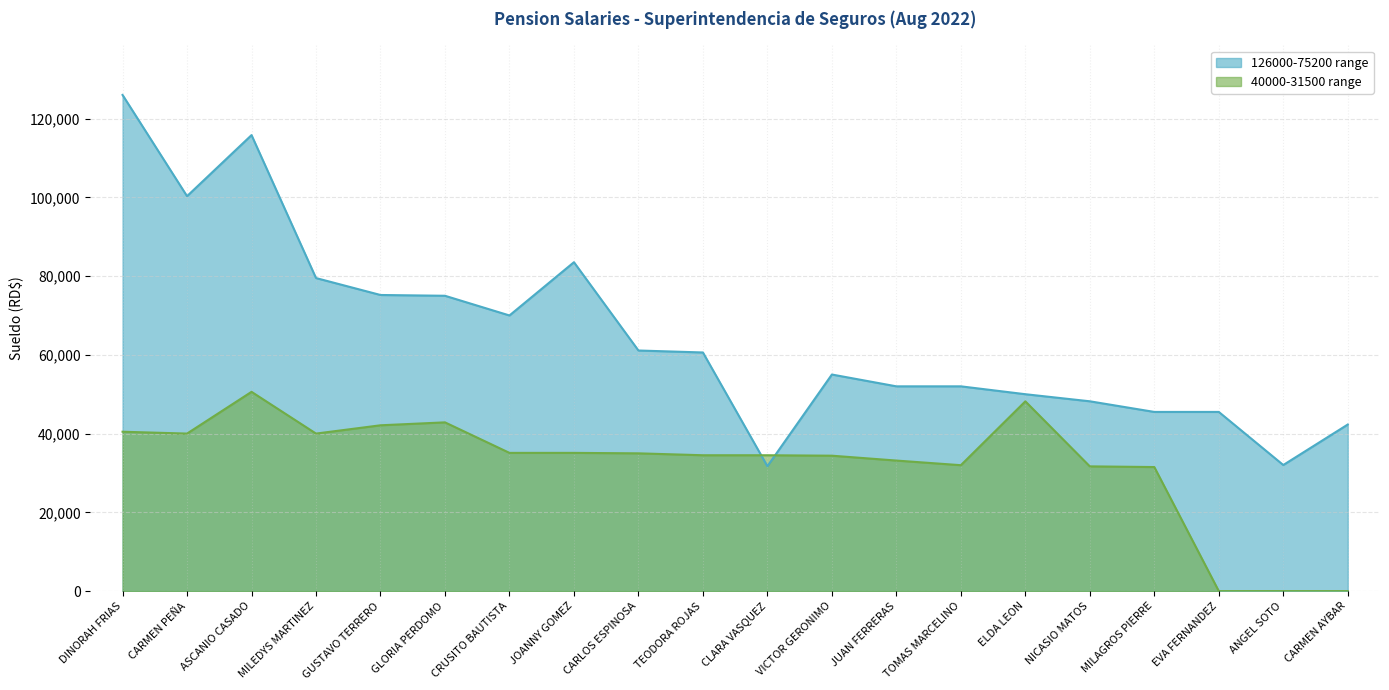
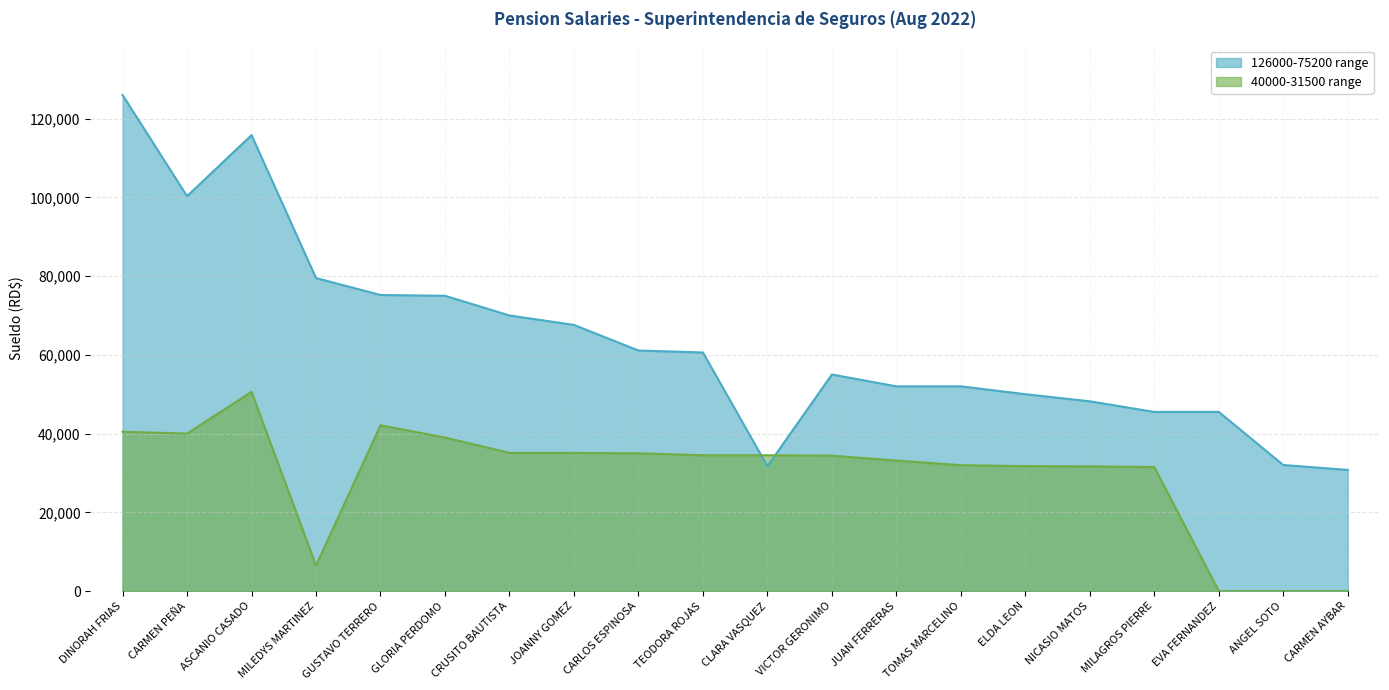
40000-31500 range, MILEDYS MARTINEZ: 40,000 -> 6,000
40000-31500 range, GLORIA PERDOMO: 43,000 -> 39,000
126000-75200 range, JOANNY GOMEZ: 84,000 -> 68,000
40000-31500 range, ELDA LEON: 48,000 -> 32,000
126000-75200 range, CARMEN AYBAR: 42,000 -> 31,000
